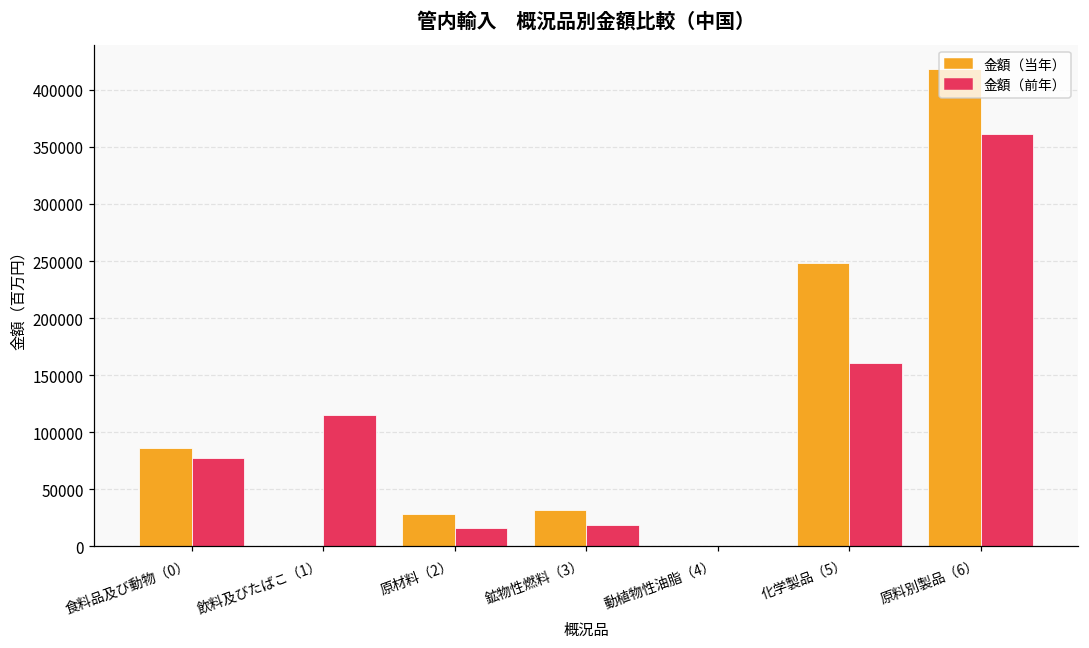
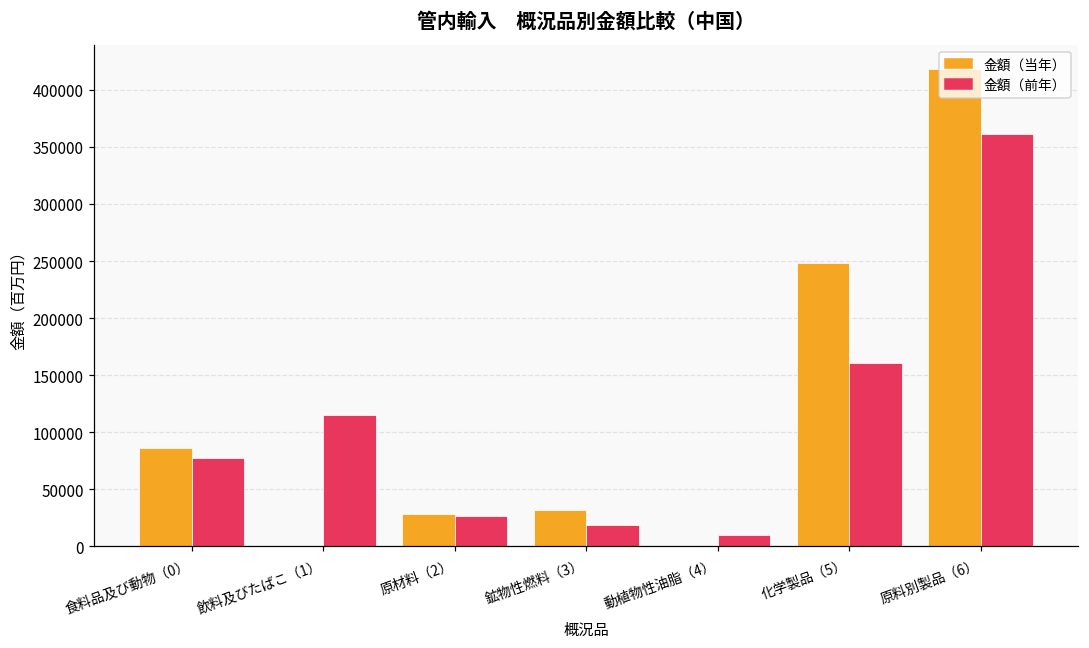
金額（前年）, 原材料（2）: 16000 -> 26000
金額（前年）, 動植物性油脂（4）: 1000 -> 10000
